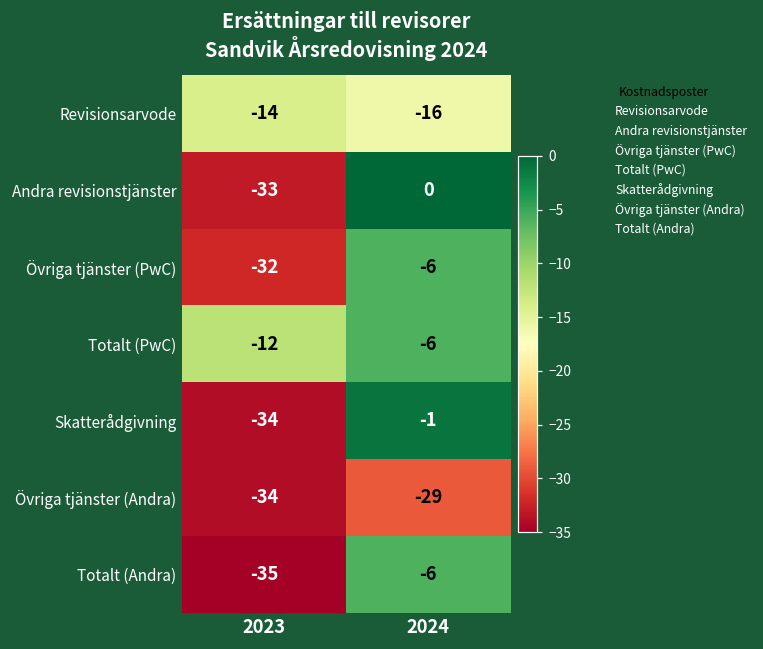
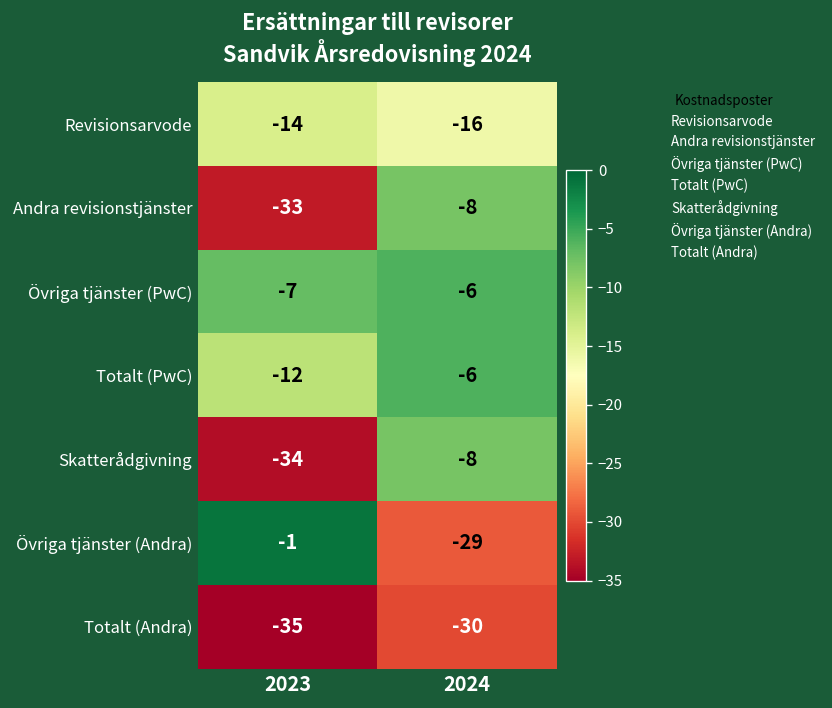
Andra revisionstjänster, 2024: 0 -> -8
Övriga tjänster (PwC), 2023: -32 -> -7
Skatterådgivning, 2024: -1 -> -8
Övriga tjänster (Andra), 2023: -34 -> -1
Totalt (Andra), 2024: -6 -> -30
